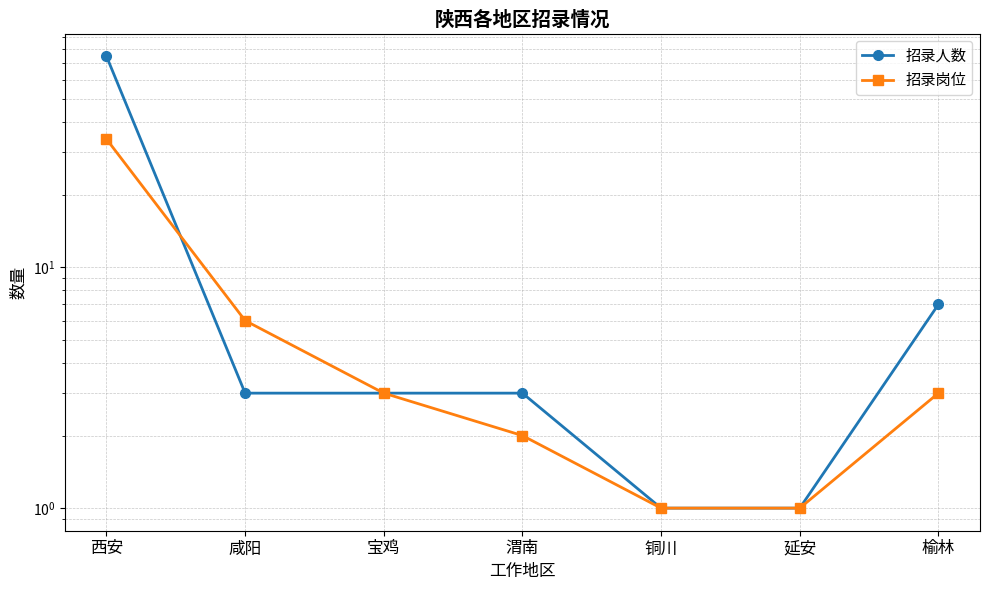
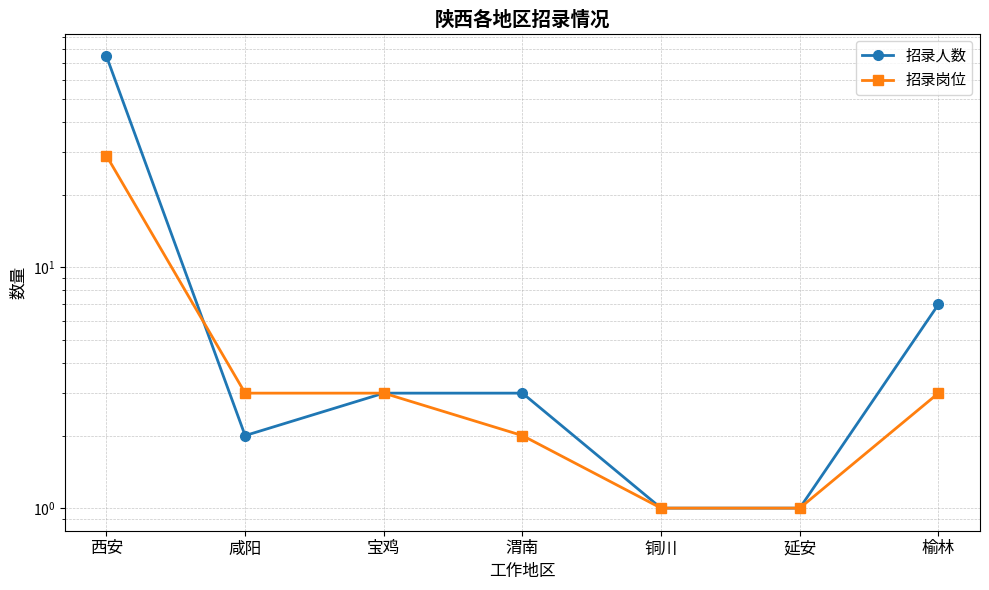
招录岗位, 西安: 34 -> 29
招录人数, 咸阳: 3 -> 2
招录岗位, 咸阳: 6 -> 3
